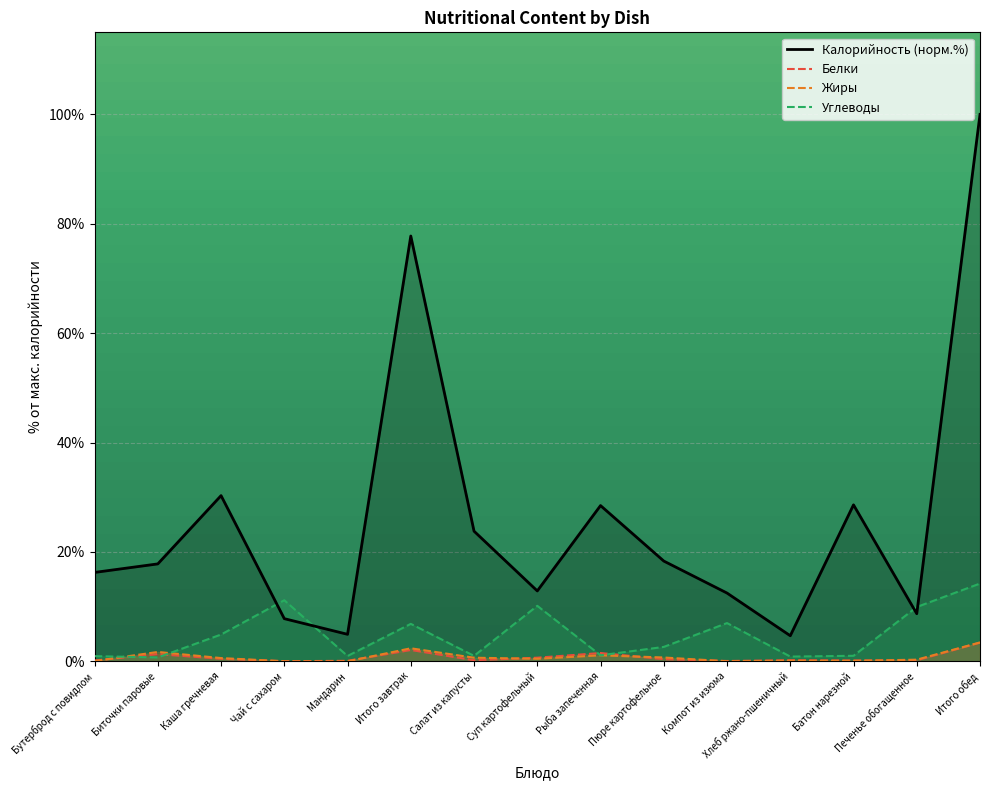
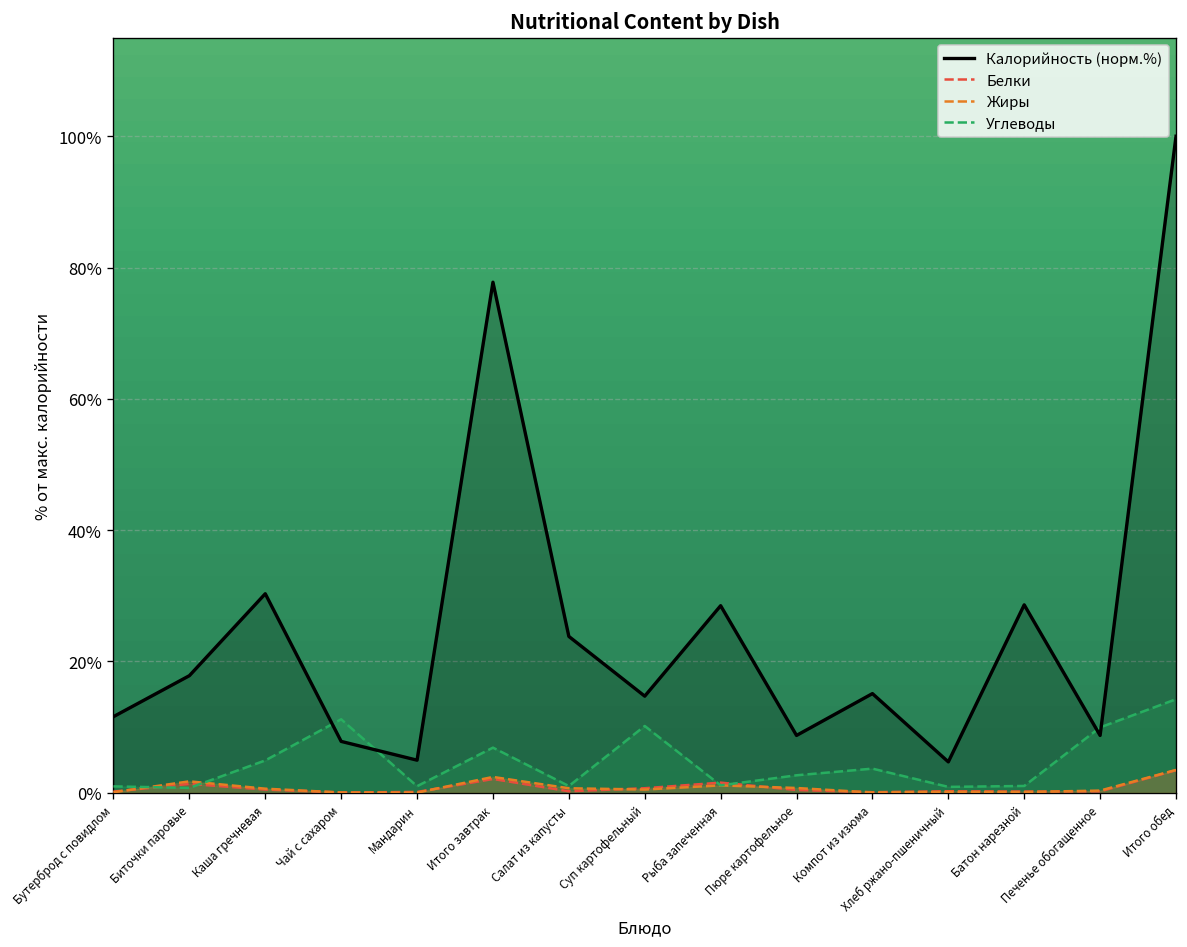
Калорийность (норм.%), Бутерброд с повидлом: 16% -> 12%
Калорийность (норм.%), Суп картофельный: 13% -> 15%
Калорийность (норм.%), Пюре картофельное: 18% -> 9%
Калорийность (норм.%), Компот из изюма: 12% -> 15%
Углеводы, Компот из изюма: 7% -> 4%
